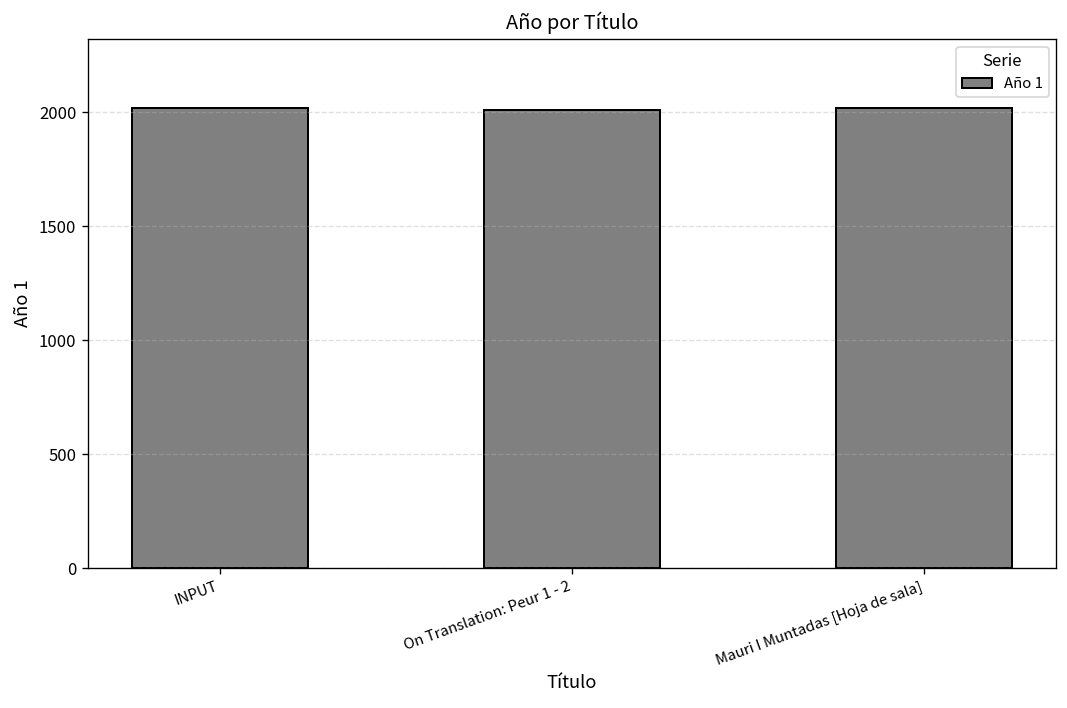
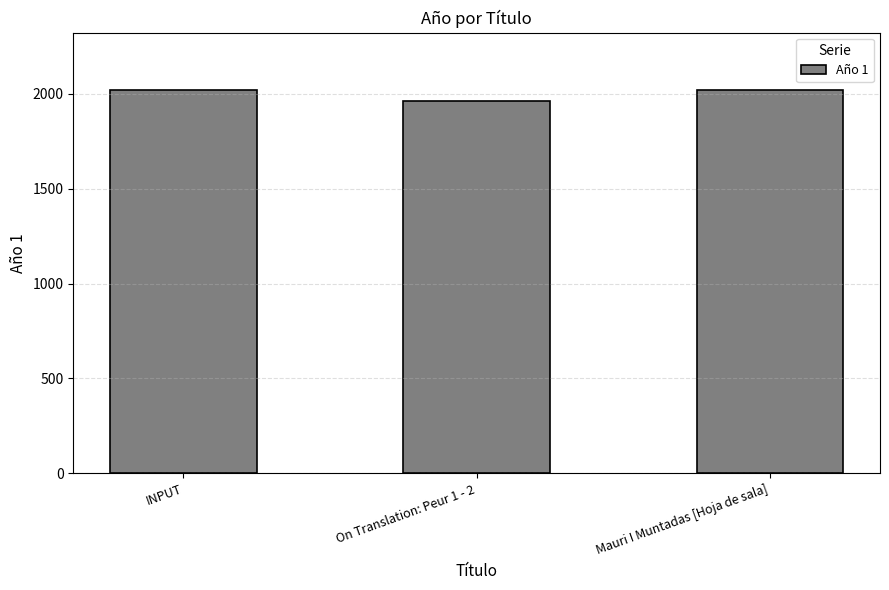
On Translation: Peur 1 - 2: 2010 -> 1960
